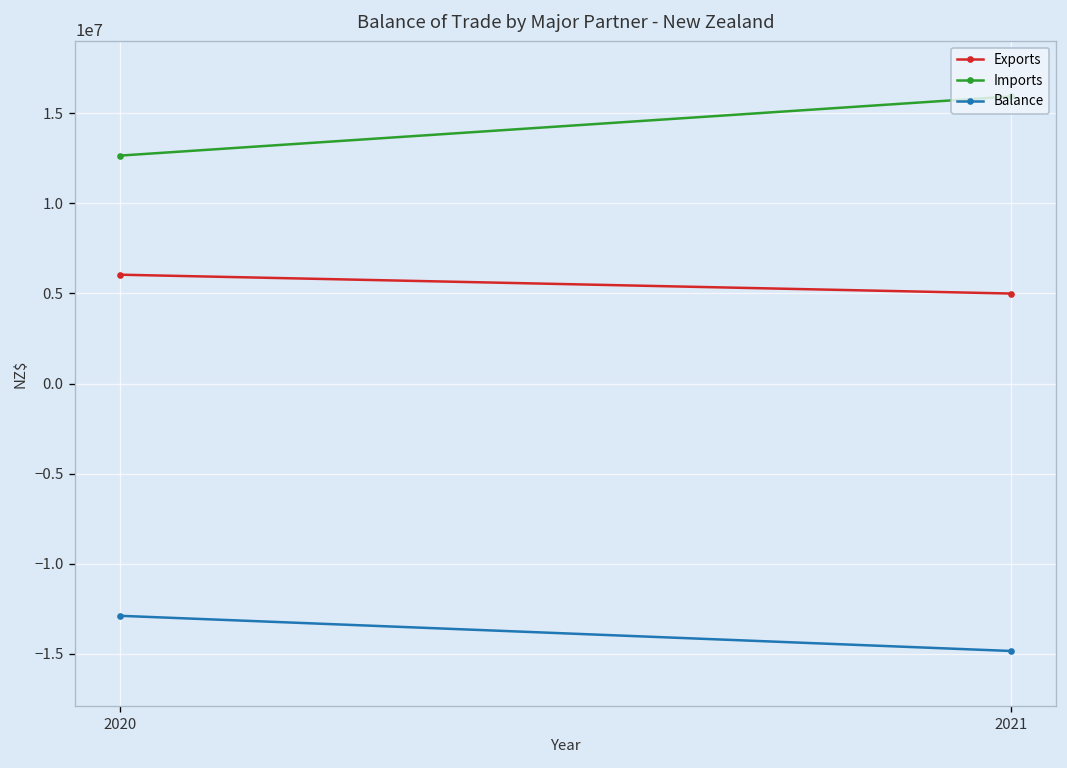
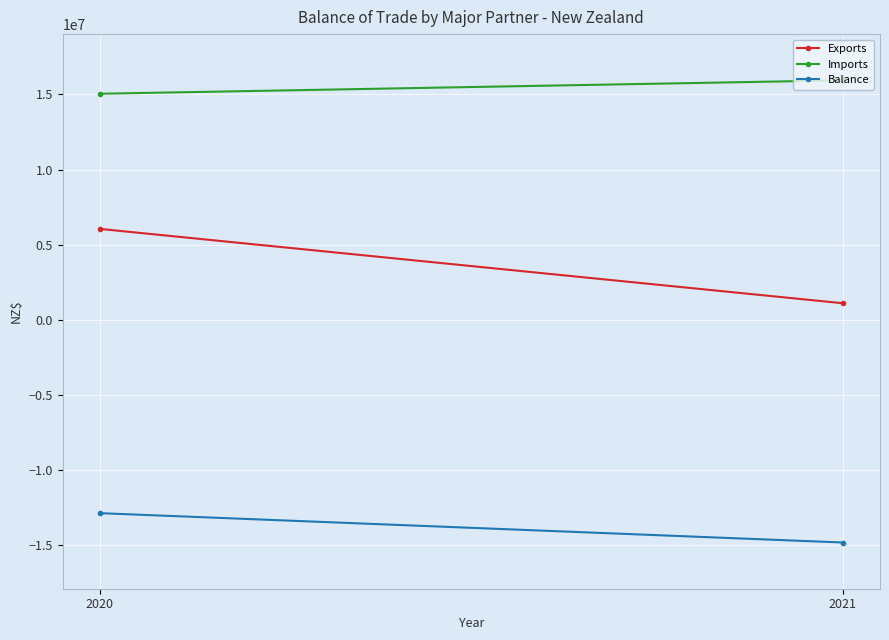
Imports, 2020: 12700000 -> 15000000
Exports, 2021: 5000000 -> 1100000
